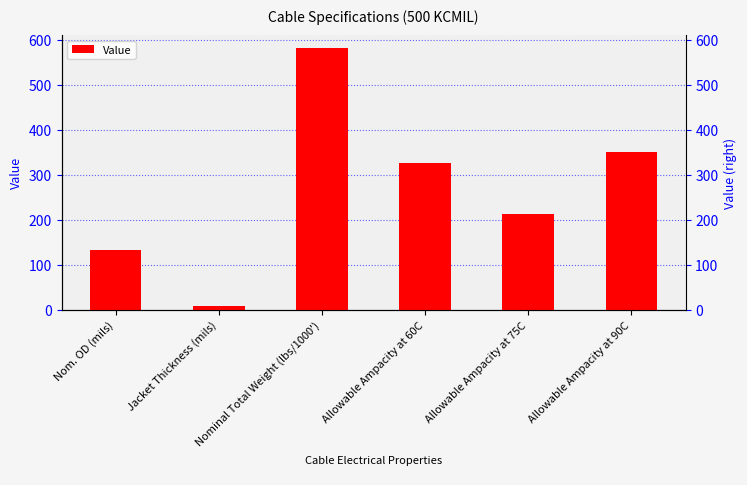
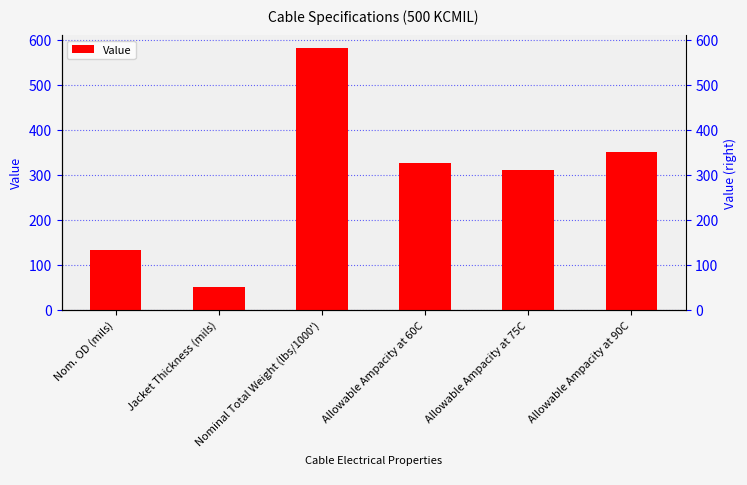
Jacket Thickness (mils): 10 -> 50
Allowable Ampacity at 75C: 210 -> 310
